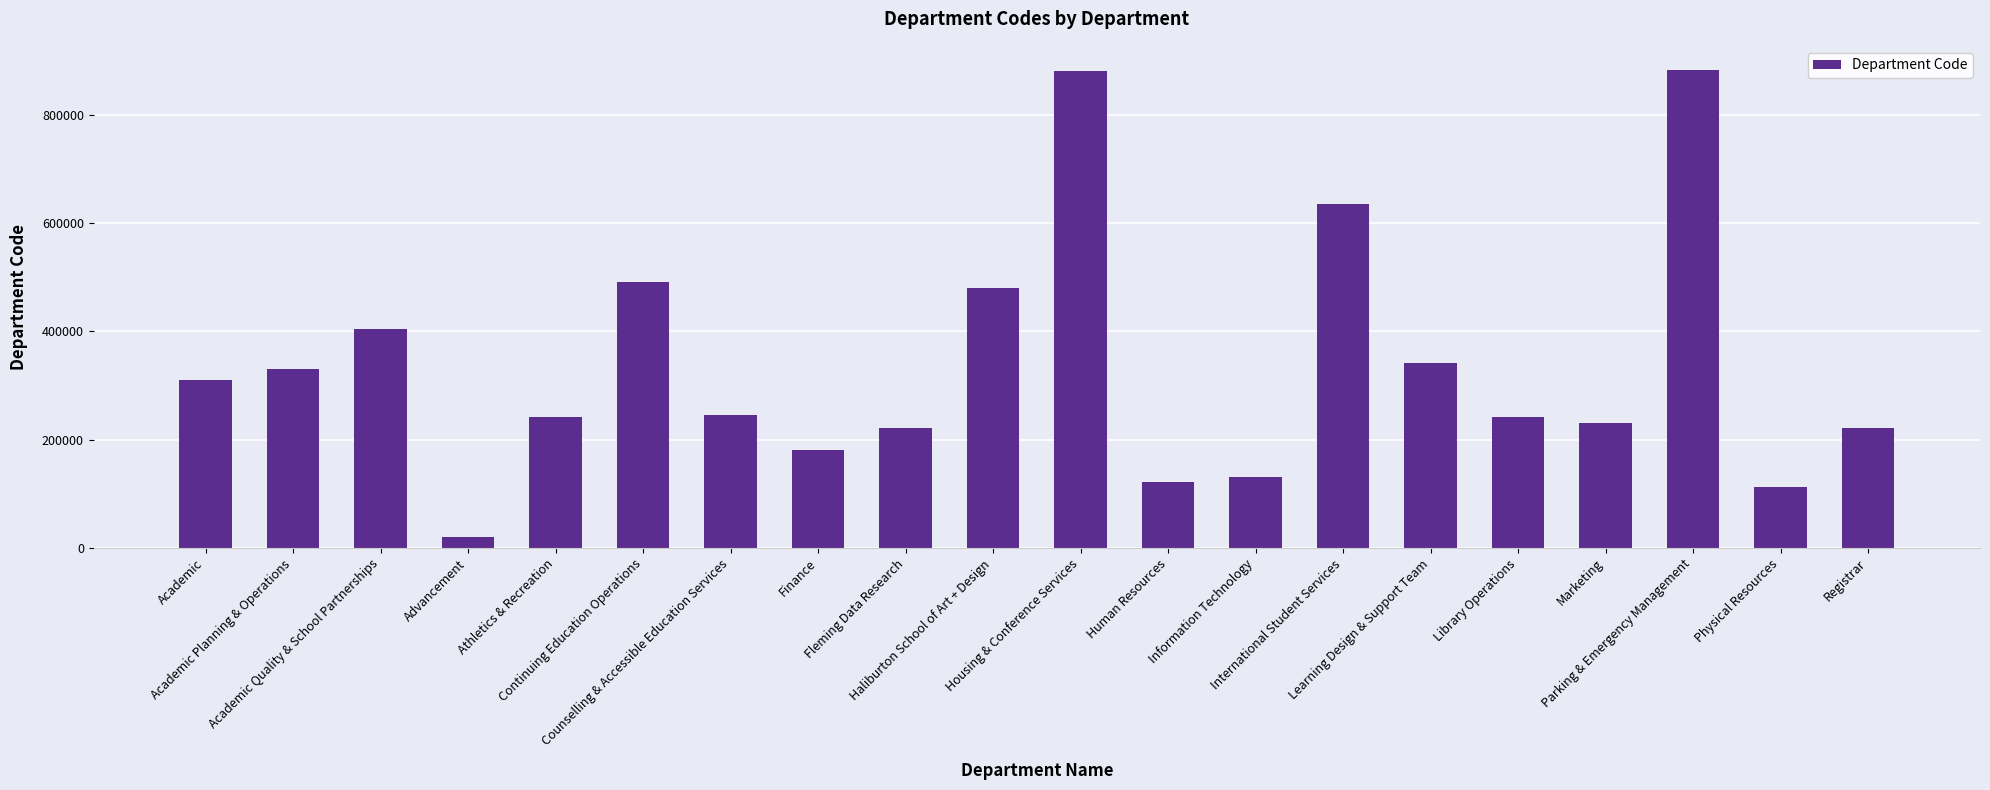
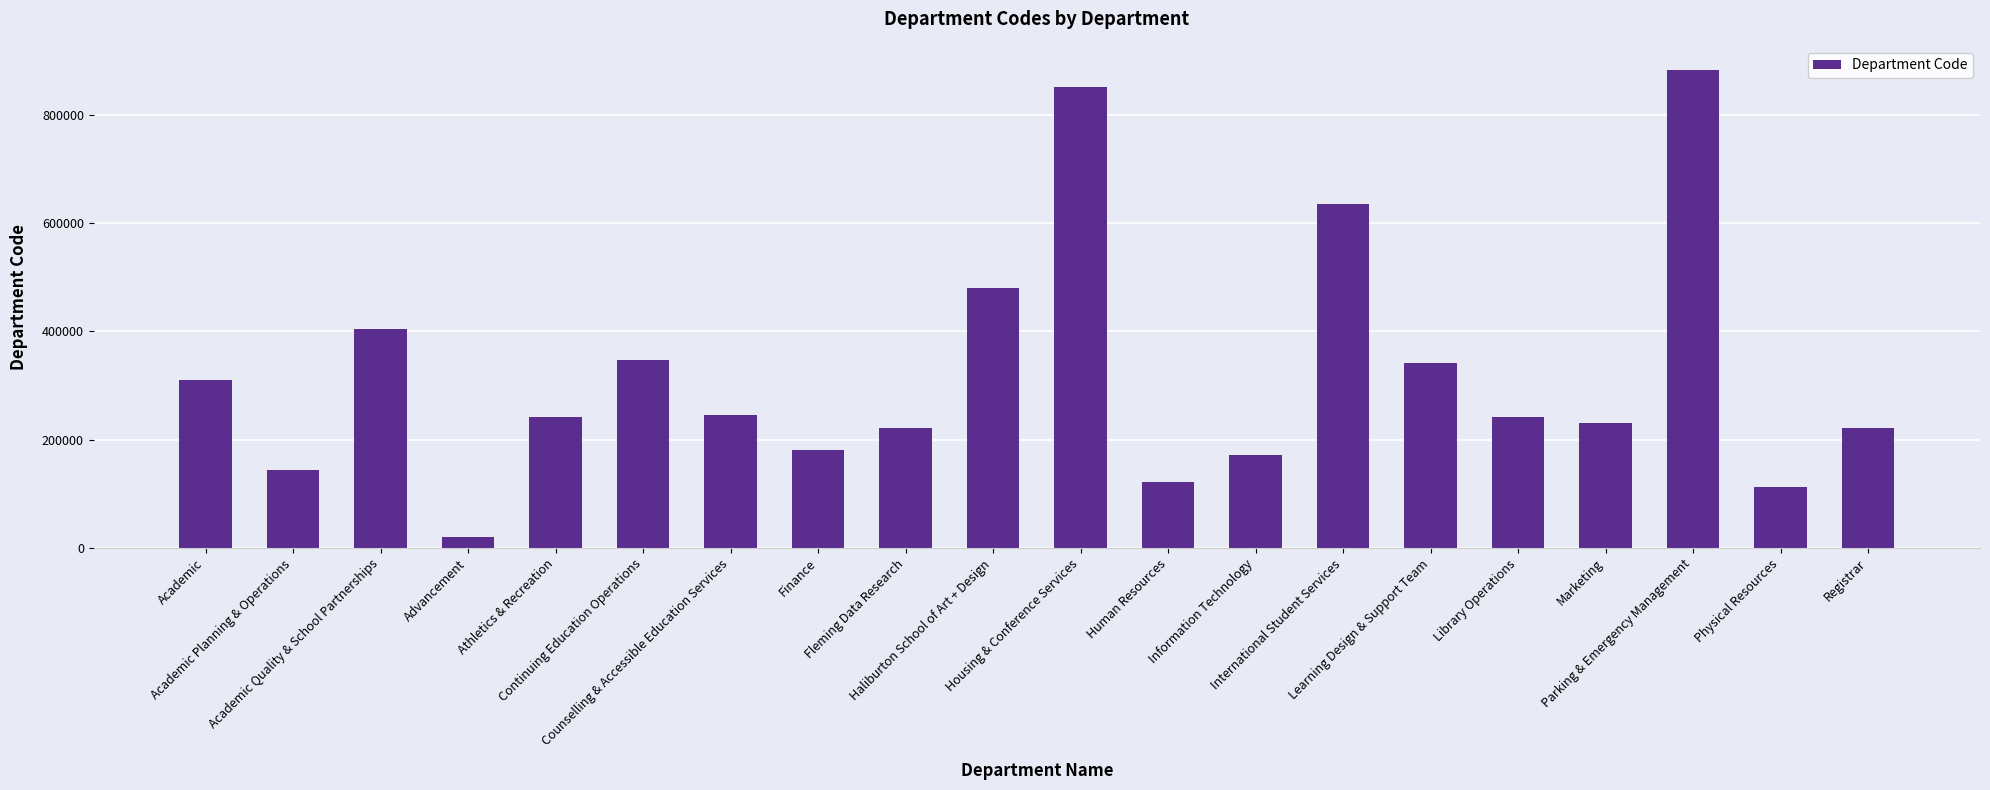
Academic Planning & Operations: 330000 -> 140000
Continuing Education Operations: 490000 -> 350000
Housing & Conference Services: 880000 -> 850000
Information Technology: 130000 -> 170000
